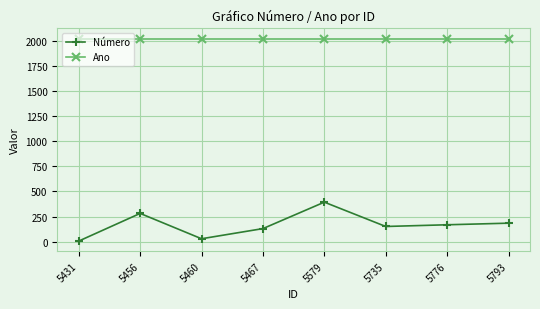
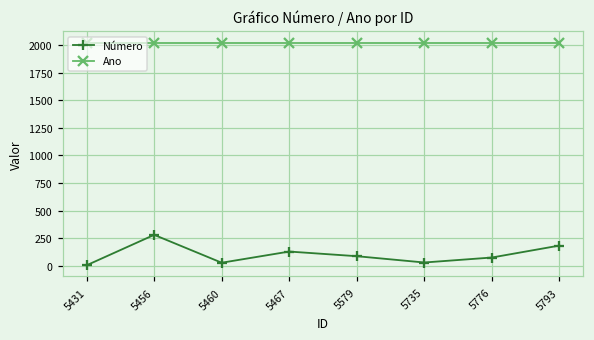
Número, 5579: 390 -> 90
Número, 5735: 150 -> 30
Número, 5776: 170 -> 80
